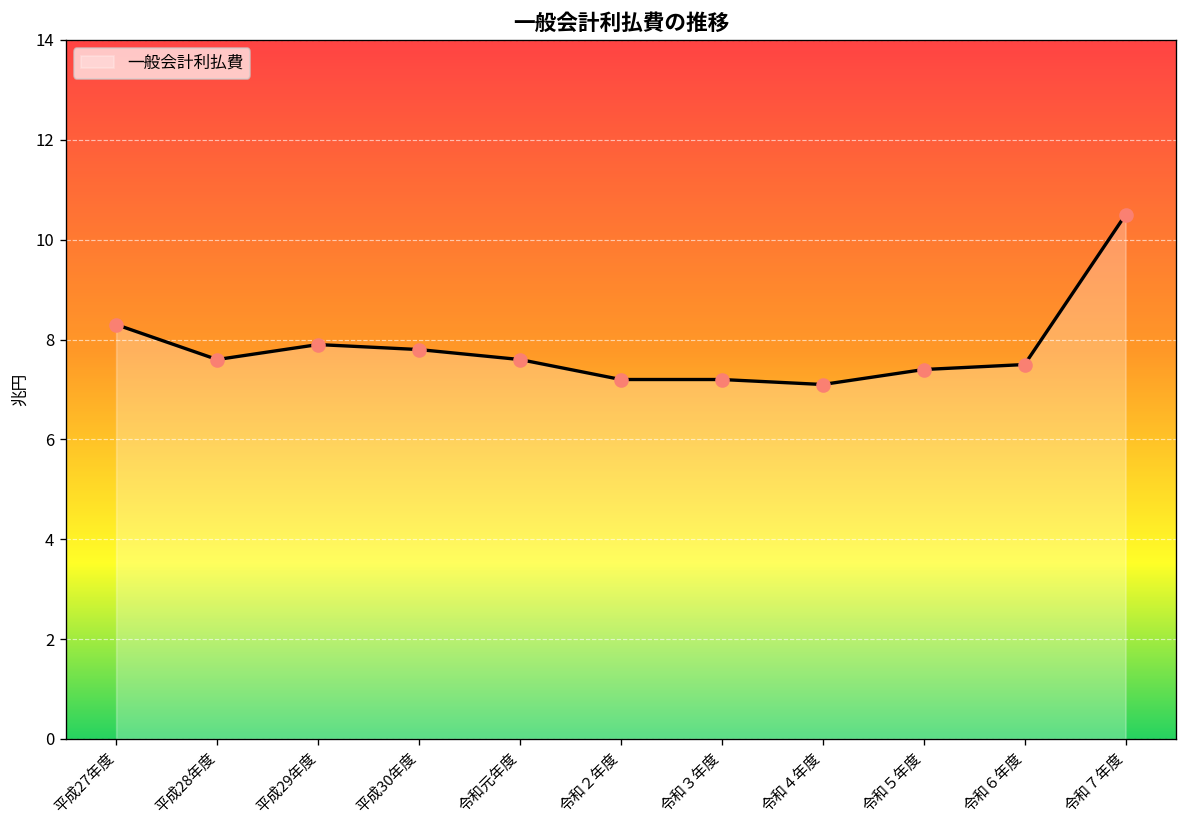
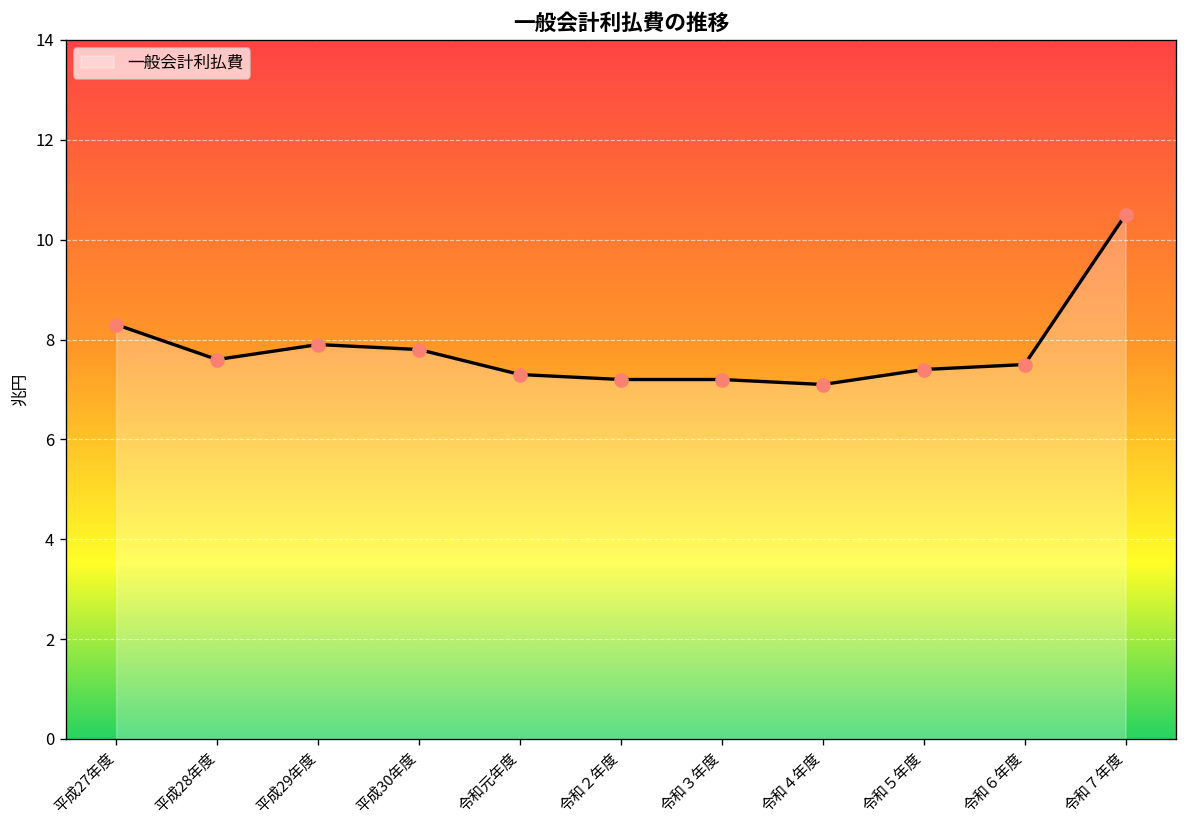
令和元年度: 7.6 -> 7.3
